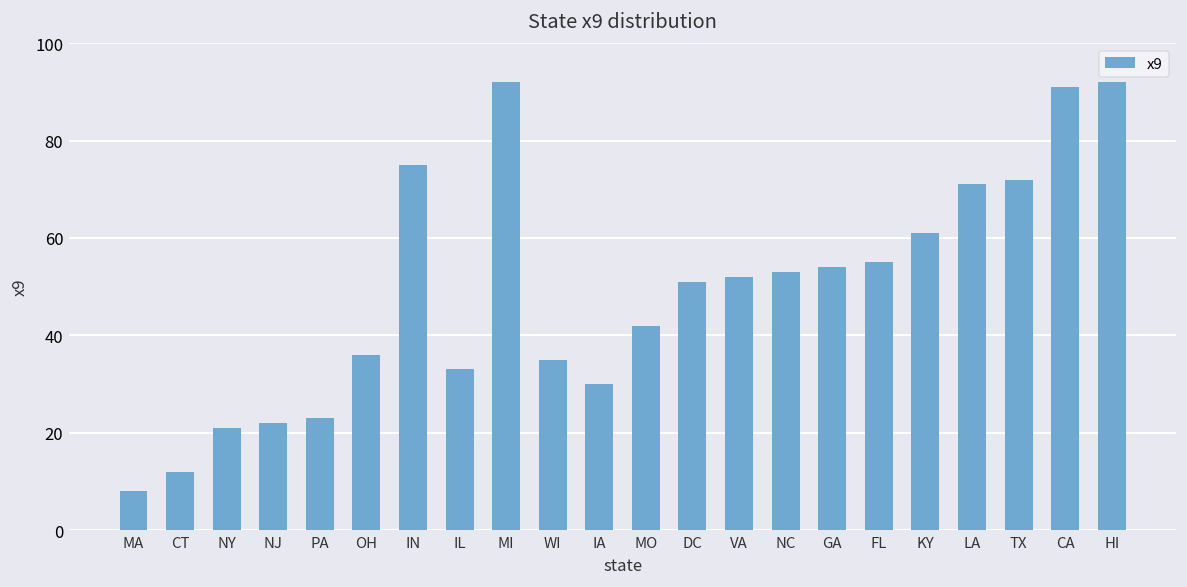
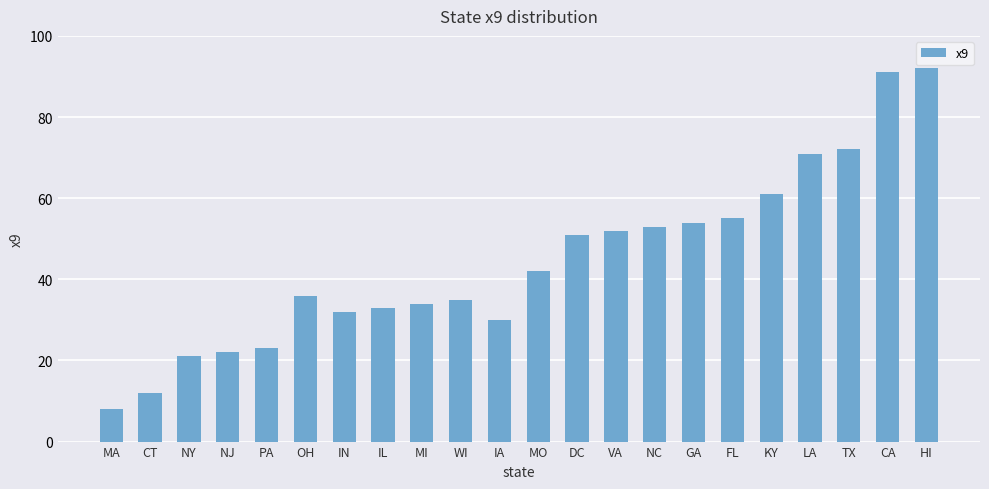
IN: 75 -> 32
MI: 92 -> 34
